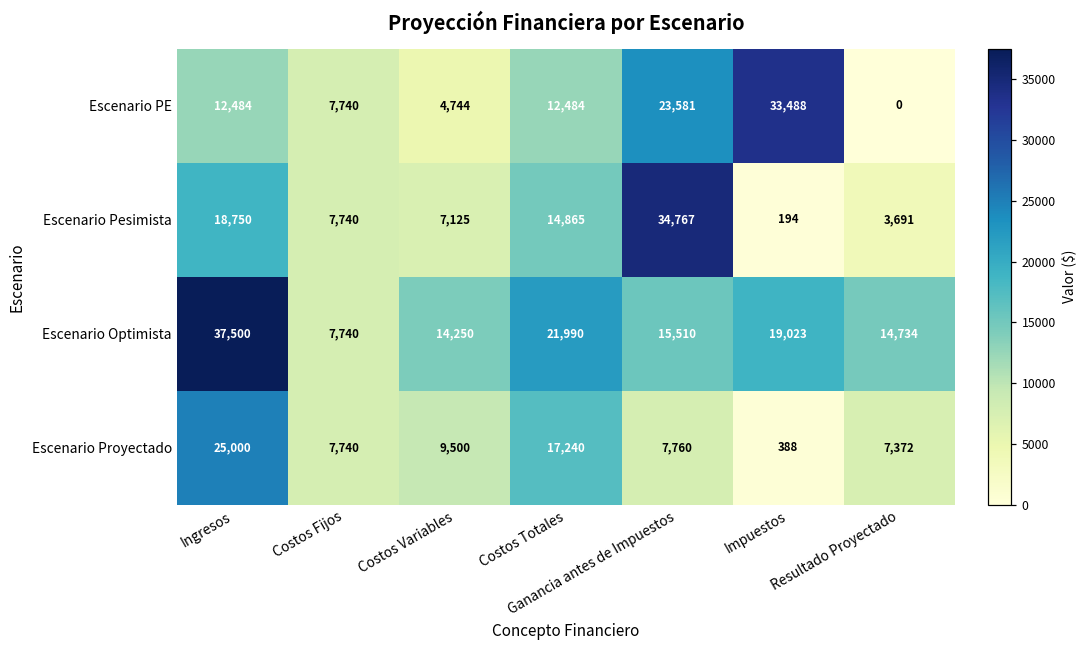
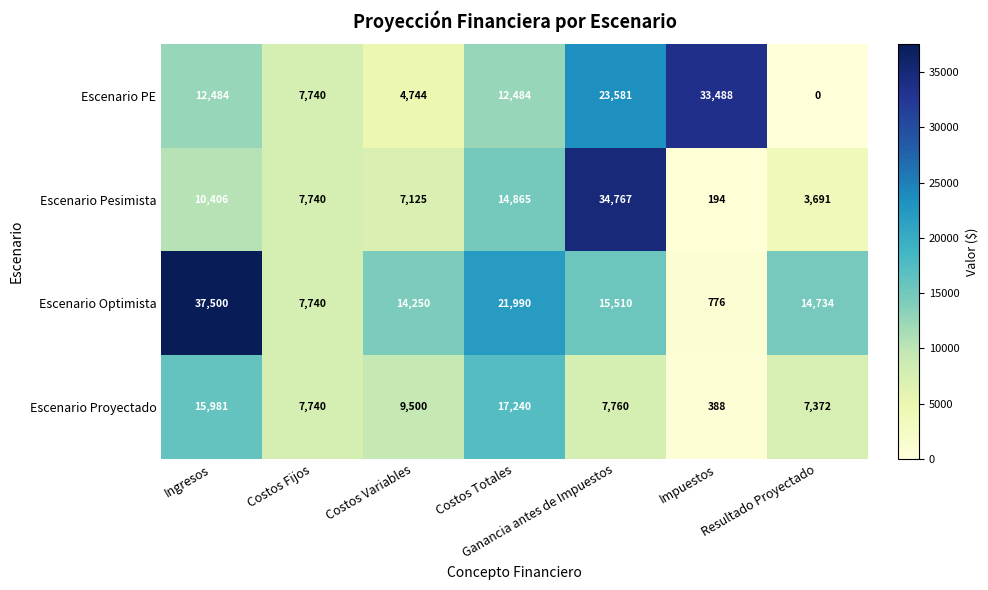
Escenario Pesimista, Ingresos: 18,750 -> 10,406
Escenario Optimista, Impuestos: 19,023 -> 776
Escenario Proyectado, Ingresos: 25,000 -> 15,981
